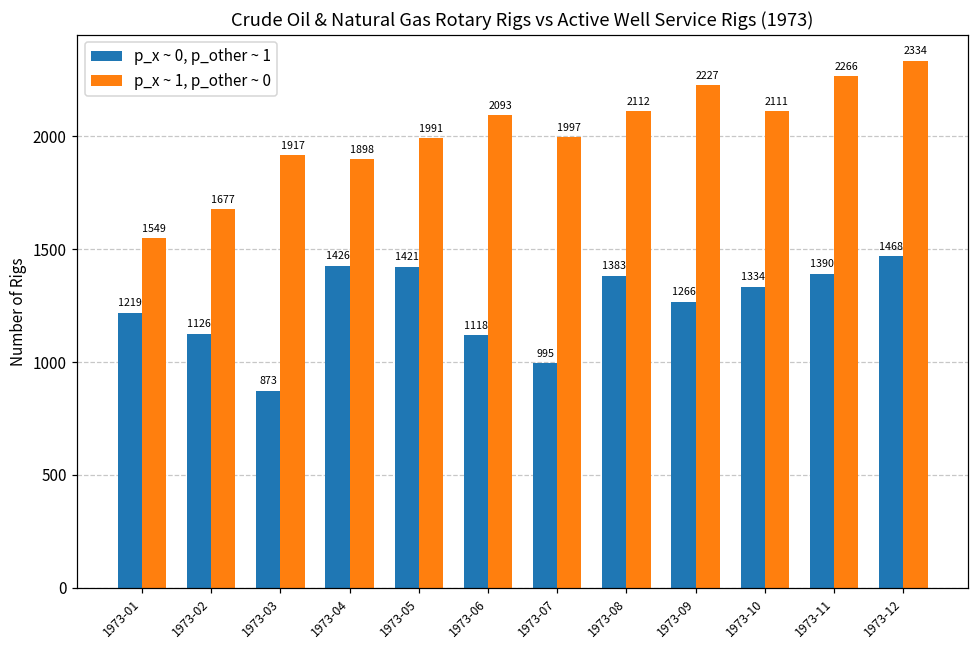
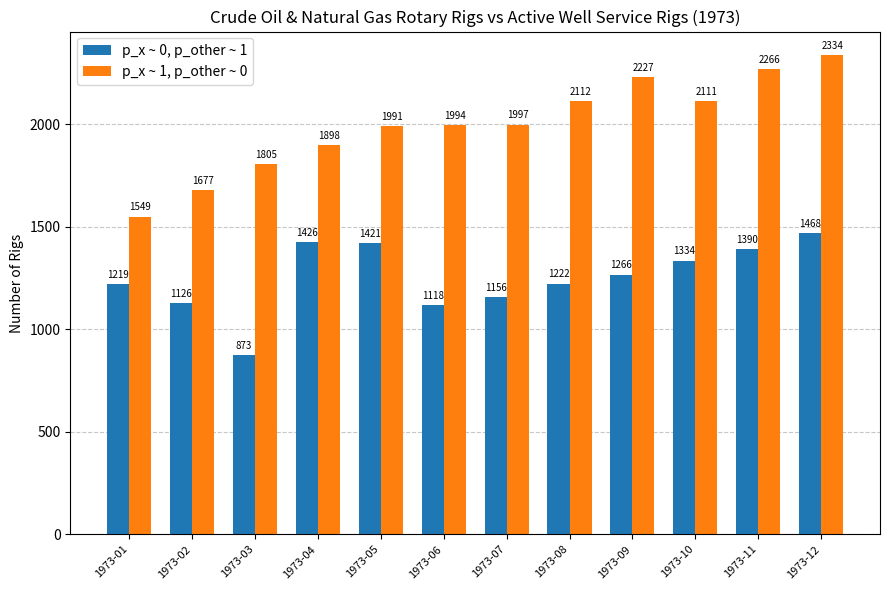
p_x ~ 1, p_other ~ 0, 1973-03: 1917 -> 1805
p_x ~ 1, p_other ~ 0, 1973-06: 2093 -> 1994
p_x ~ 0, p_other ~ 1, 1973-07: 995 -> 1156
p_x ~ 0, p_other ~ 1, 1973-08: 1383 -> 1222
